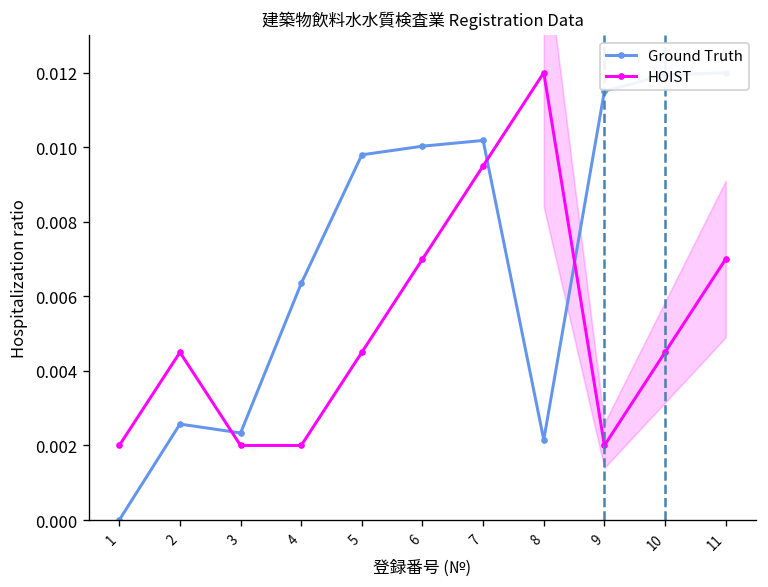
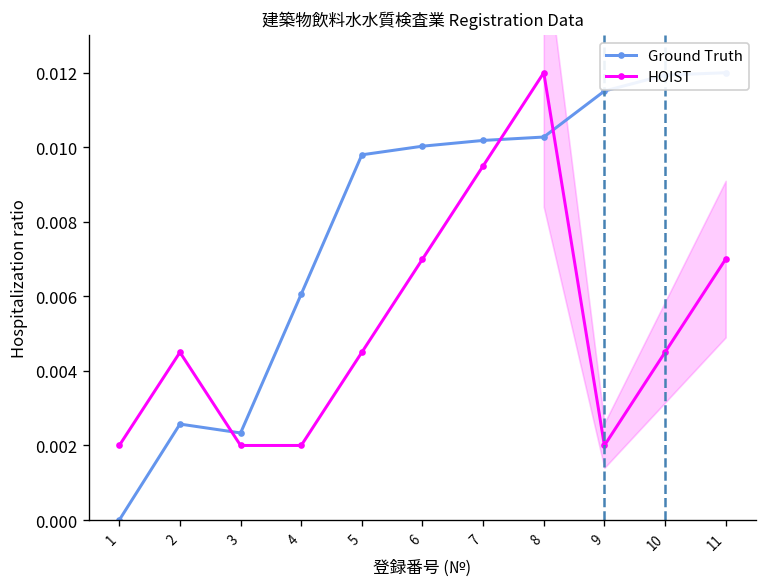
Ground Truth, 4: 0.0063 -> 0.0061
Ground Truth, 8: 0.0022 -> 0.0103
